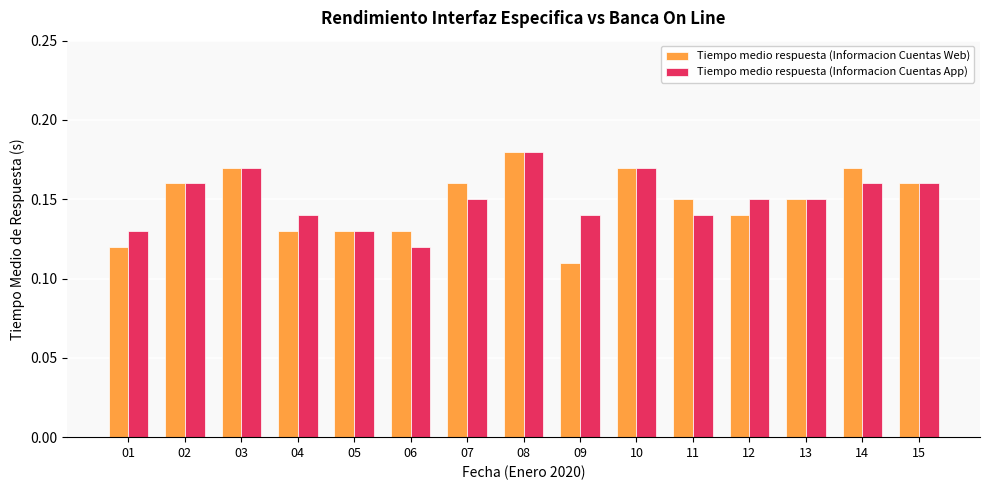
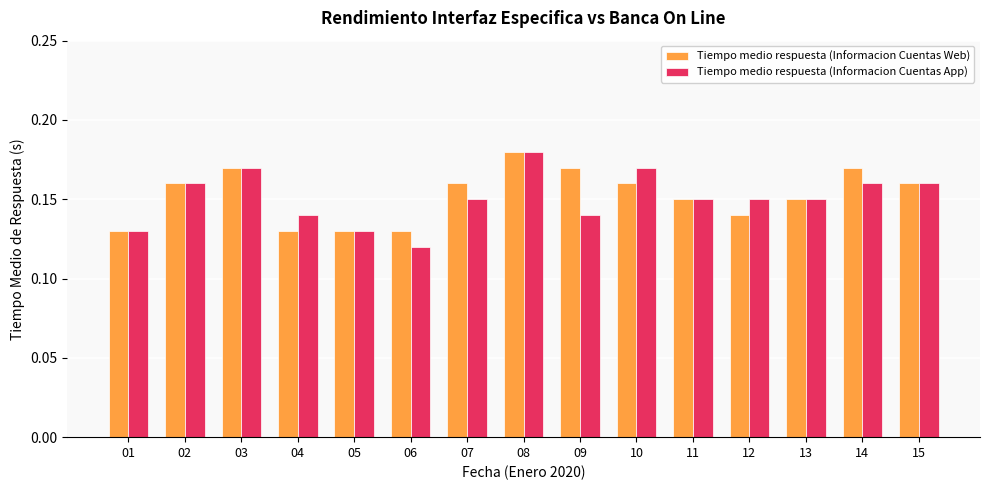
Tiempo medio respuesta (Informacion Cuentas Web), 01: 0.12 -> 0.13
Tiempo medio respuesta (Informacion Cuentas Web), 09: 0.11 -> 0.17
Tiempo medio respuesta (Informacion Cuentas Web), 10: 0.17 -> 0.16
Tiempo medio respuesta (Informacion Cuentas App), 11: 0.14 -> 0.15
